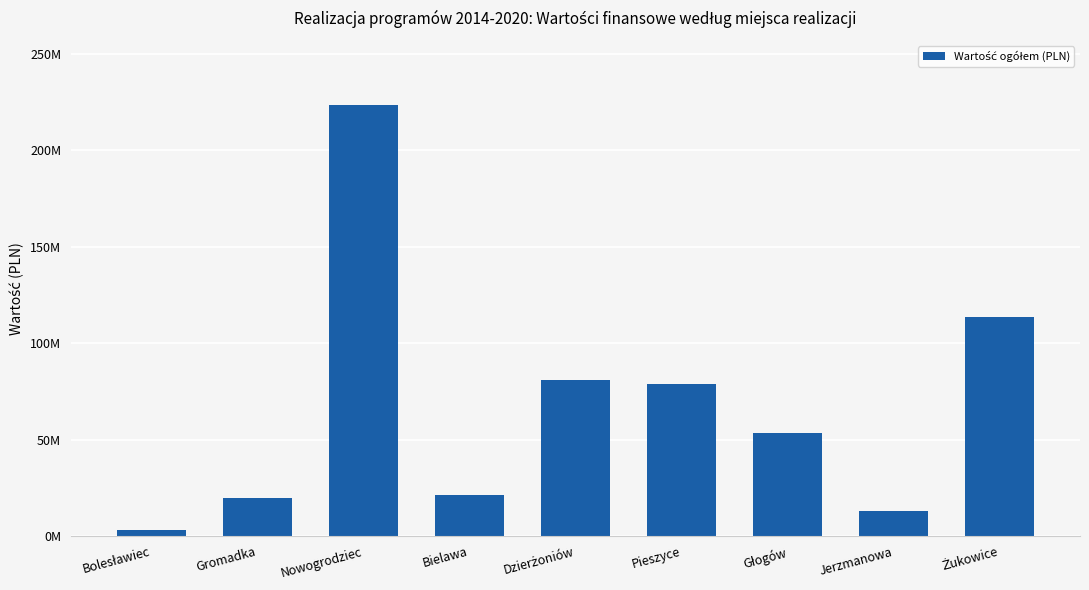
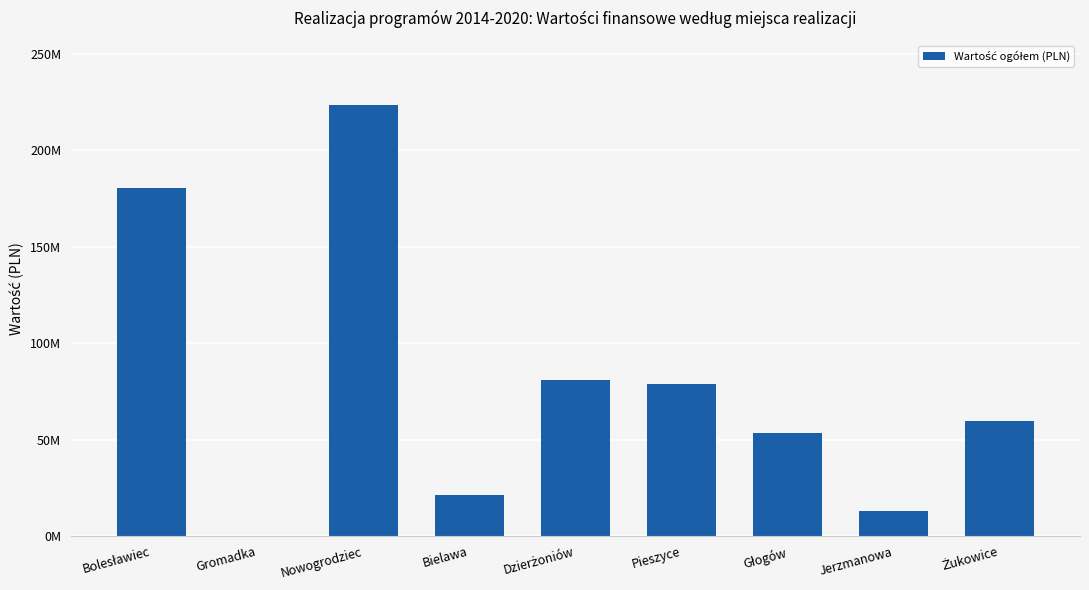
Bolesławiec: 3000000 -> 180000000
Gromadka: 20000000 -> 0
Żukowice: 114000000 -> 60000000
